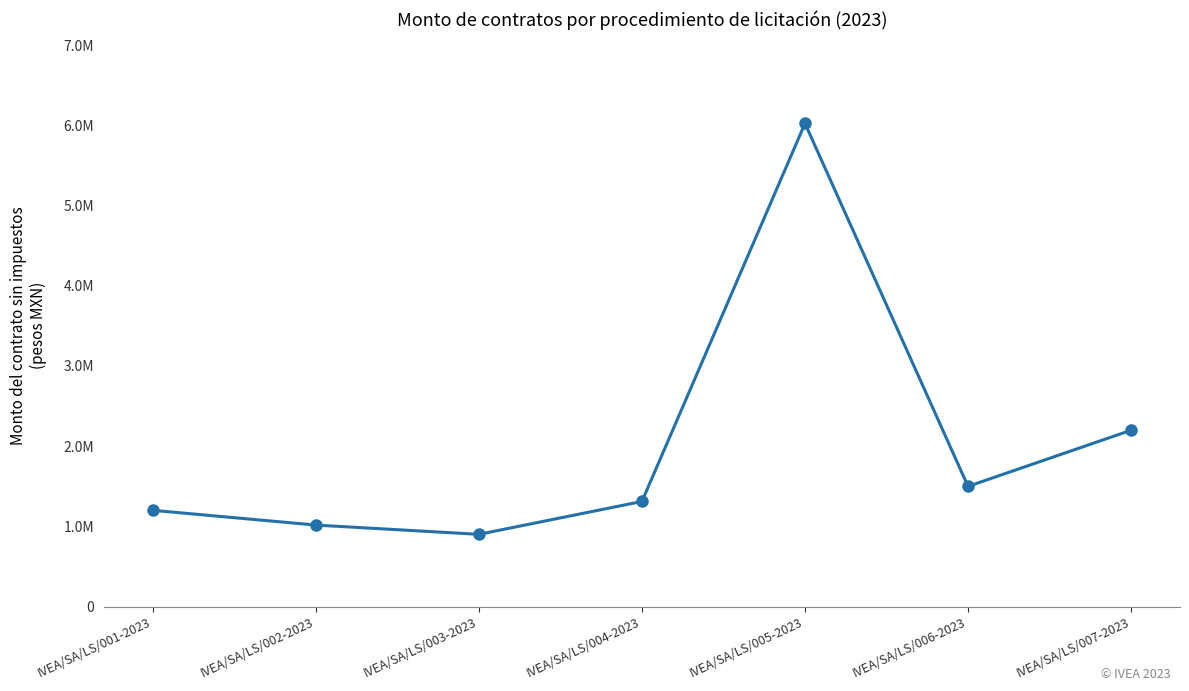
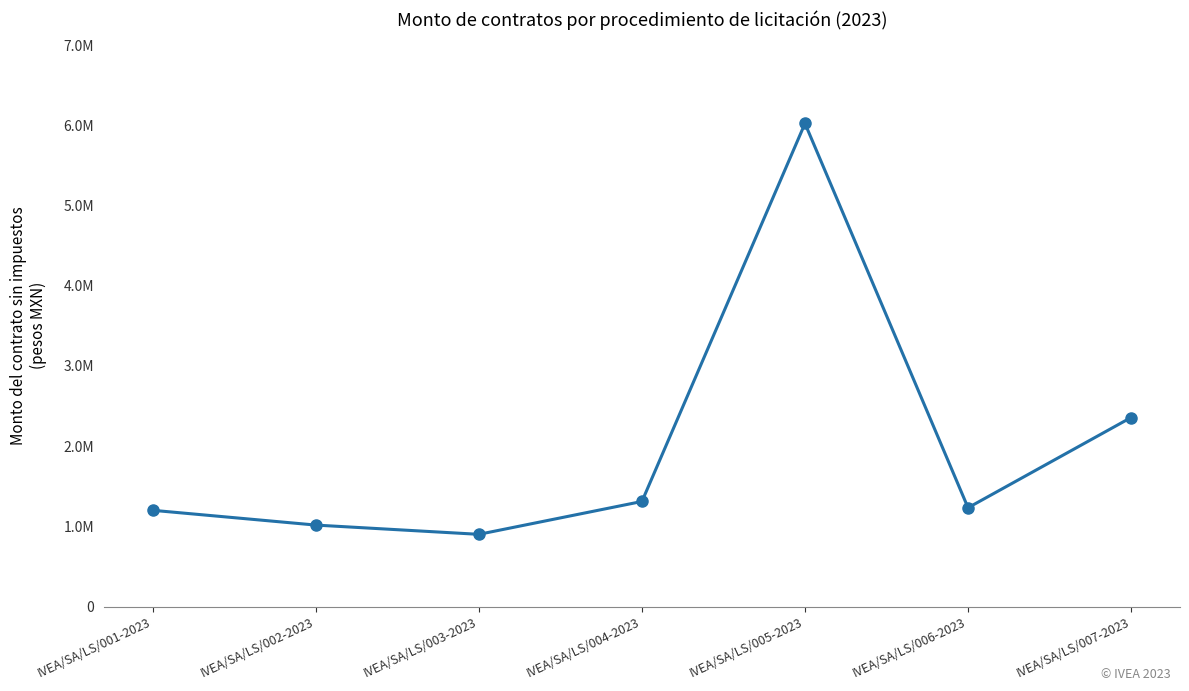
IVEA/SA/LS/006-2023: 1500000 -> 1200000
IVEA/SA/LS/007-2023: 2200000 -> 2400000
